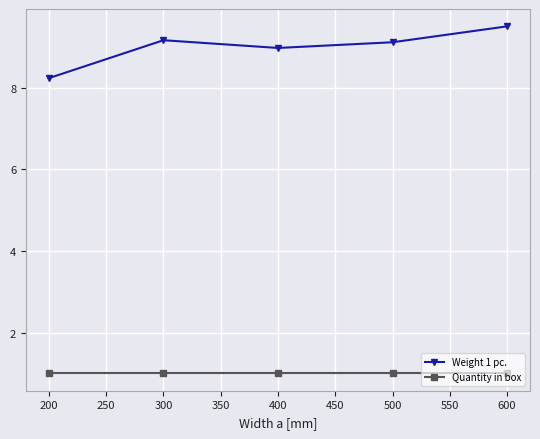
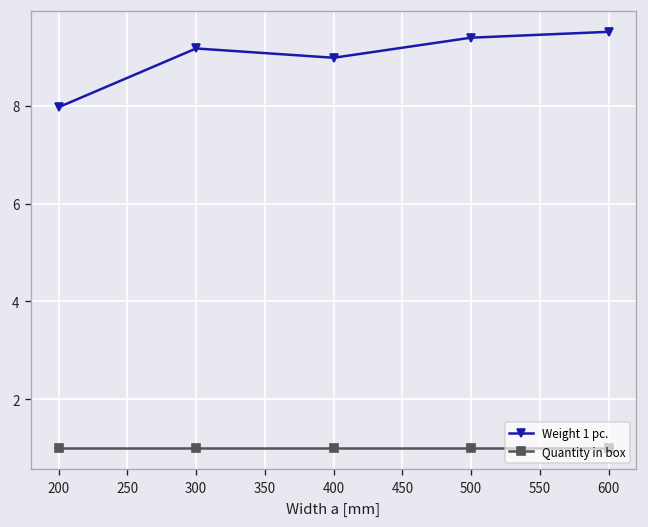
Weight 1 pc., 200: 8.2 -> 8.0
Weight 1 pc., 500: 9.1 -> 9.4
